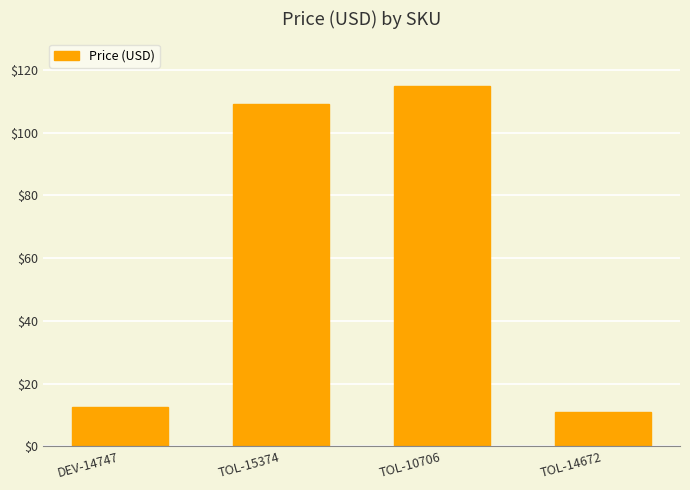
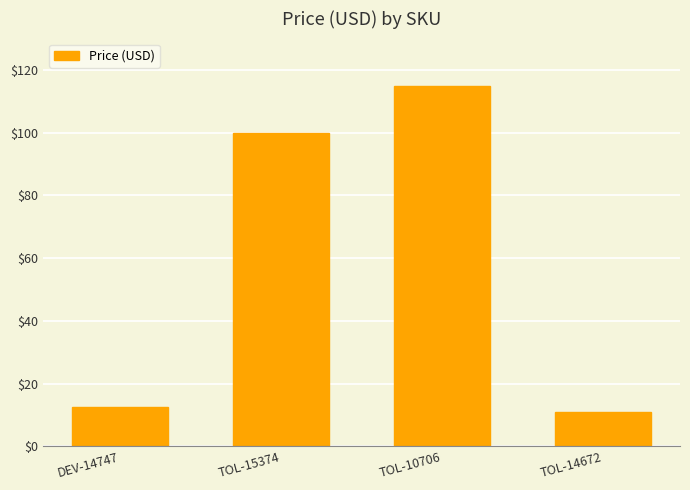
TOL-15374: $109 -> $100
